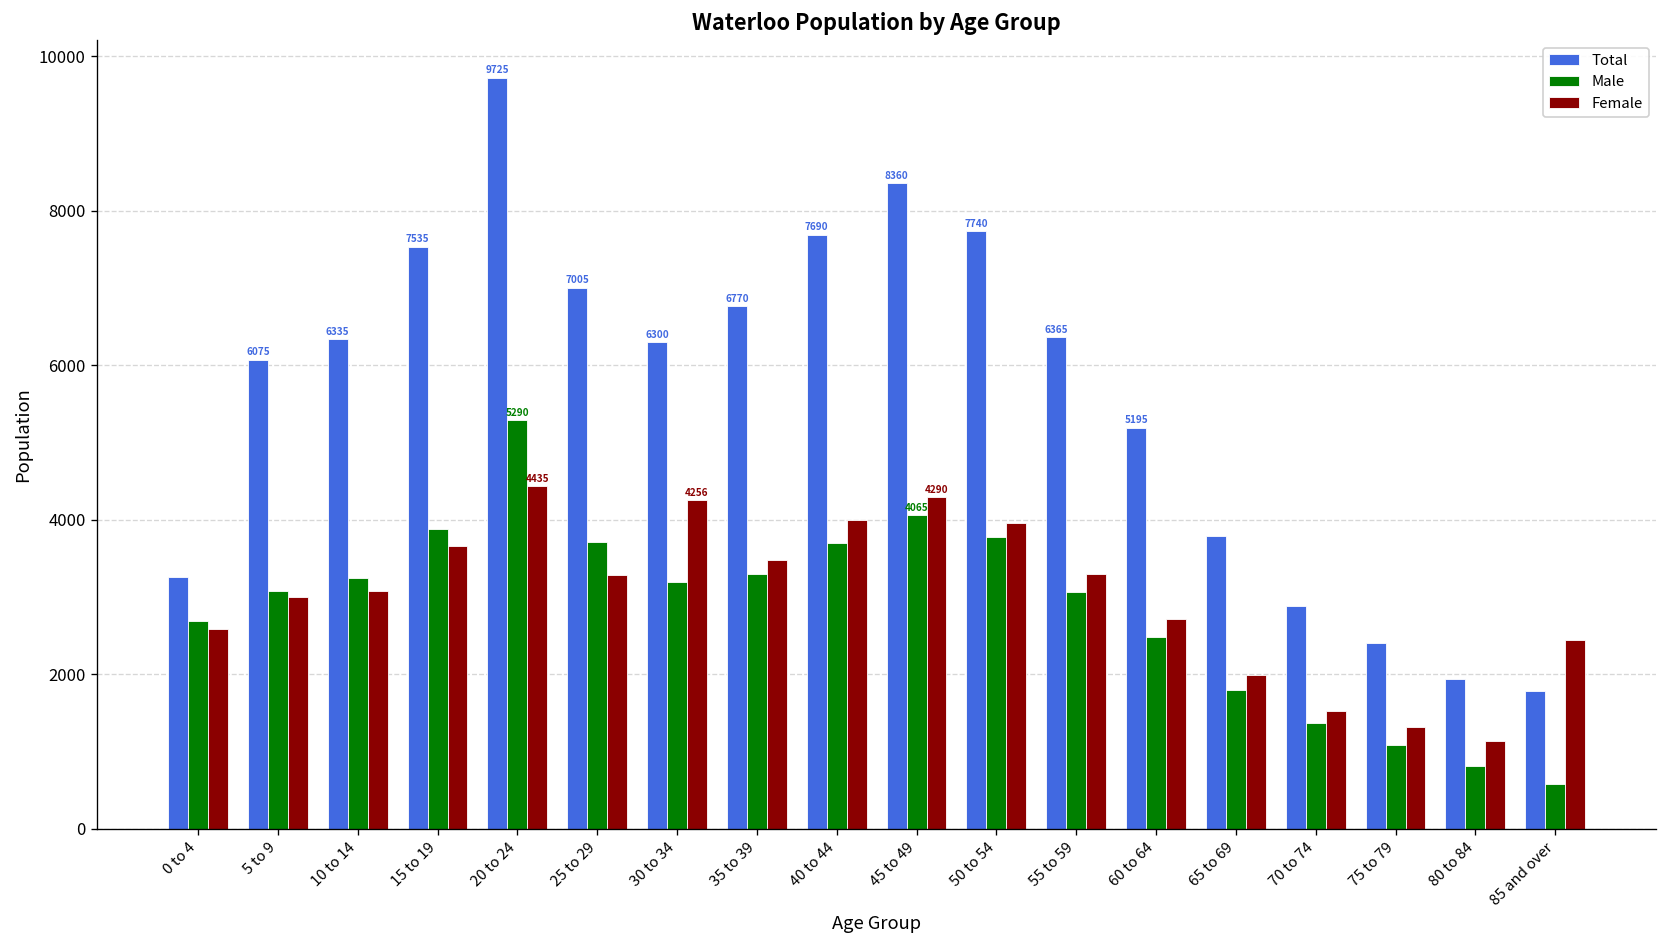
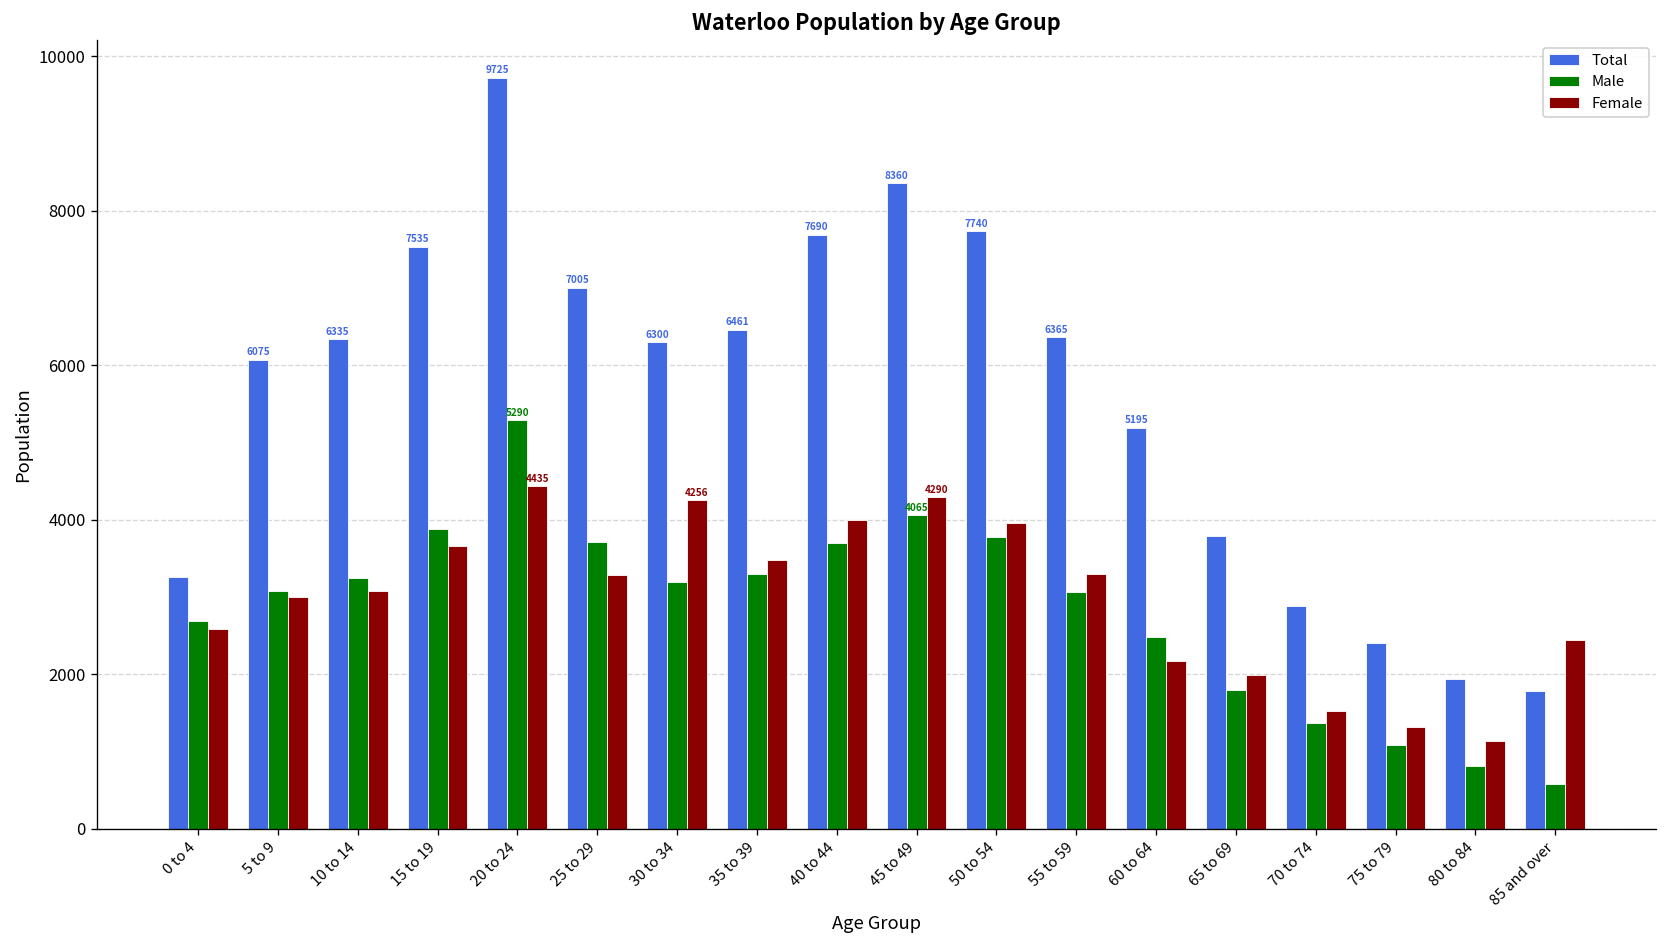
Total, 35 to 39: 6770 -> 6461
Female, 60 to 64: 2700 -> 2200
